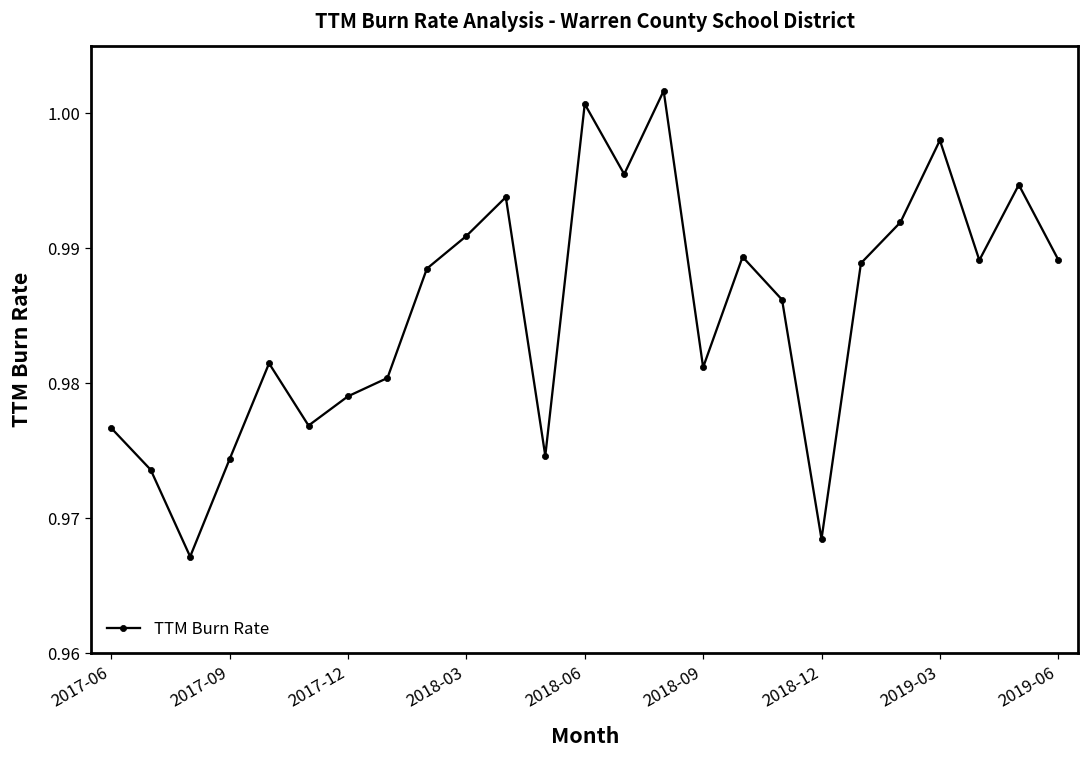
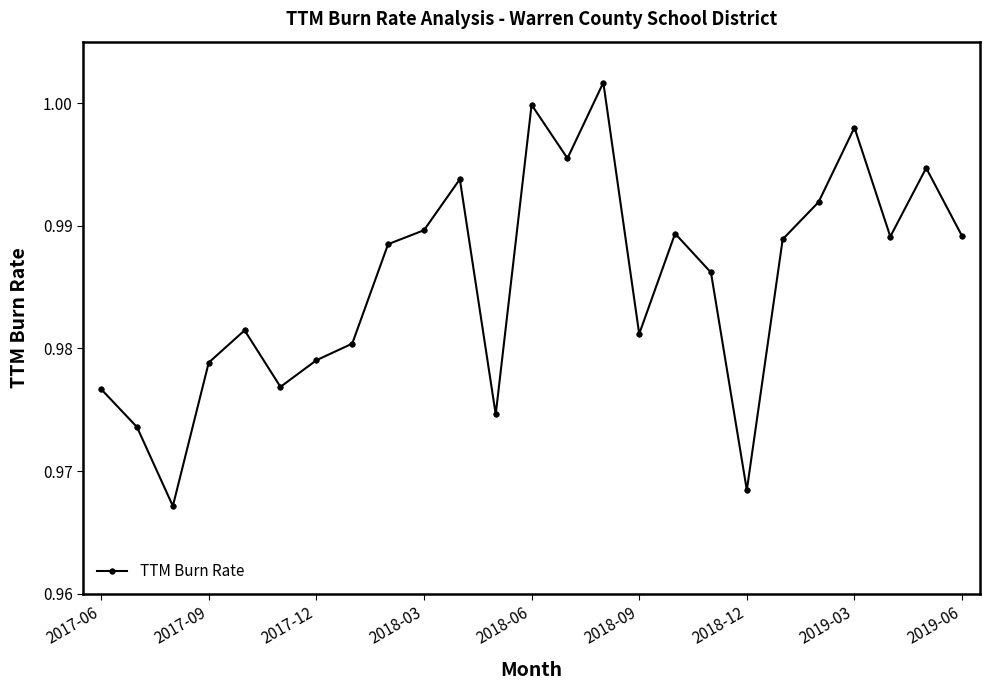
2017-09: 0.9744 -> 0.9788
2018-03: 0.9909 -> 0.9896
2018-06: 1.0007 -> 0.9999
